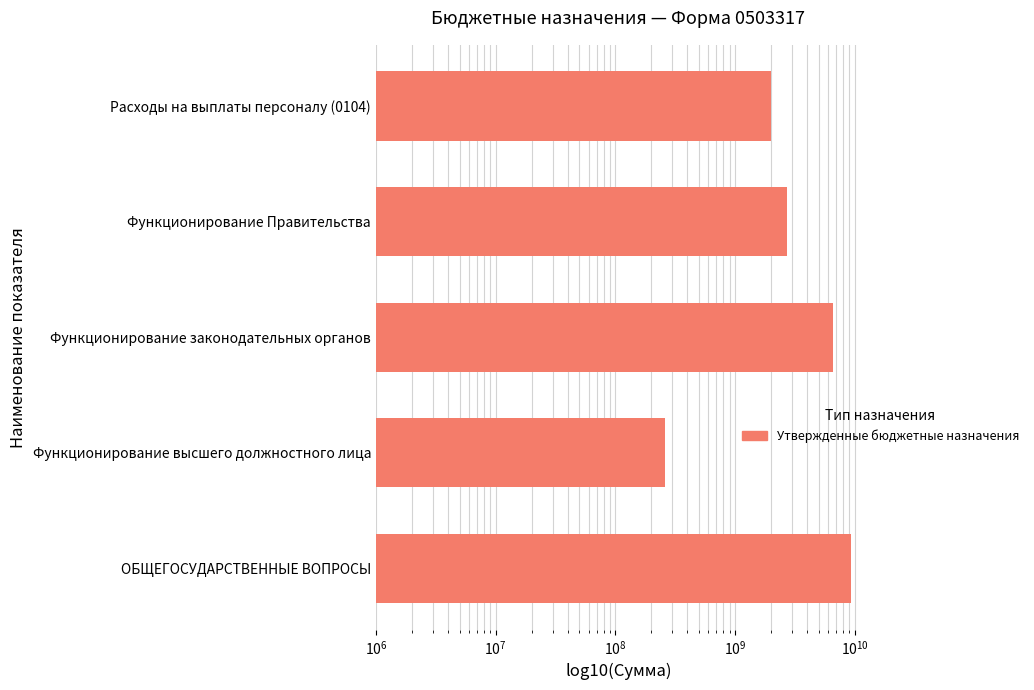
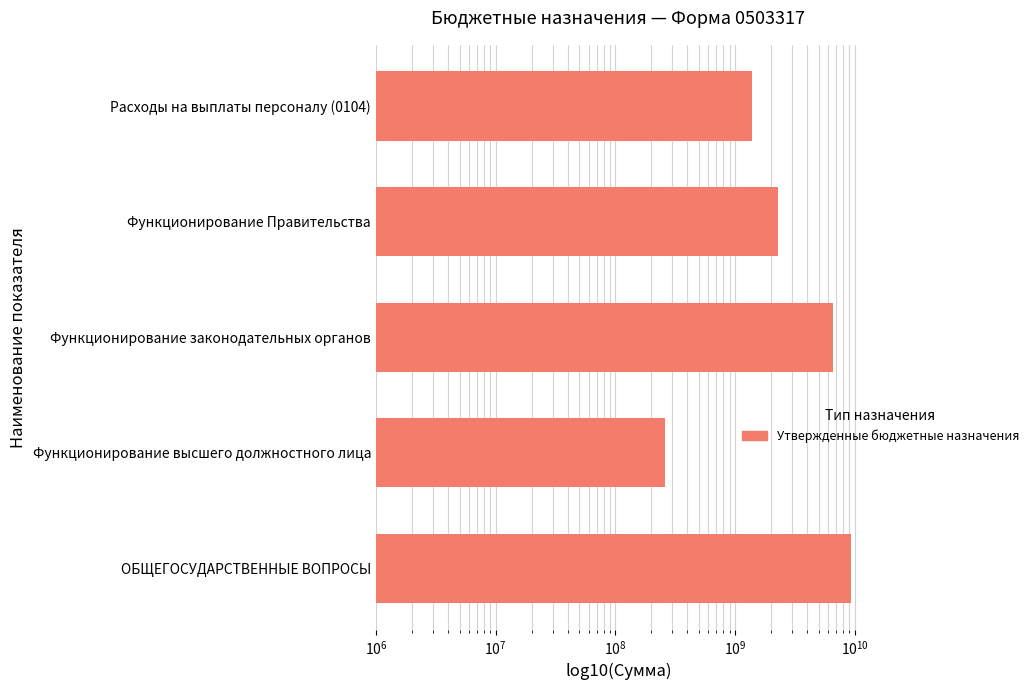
Расходы на выплаты персоналу (0104): 2000000000 -> 1400000000
Функционирование Правительства: 2700000000 -> 2300000000
